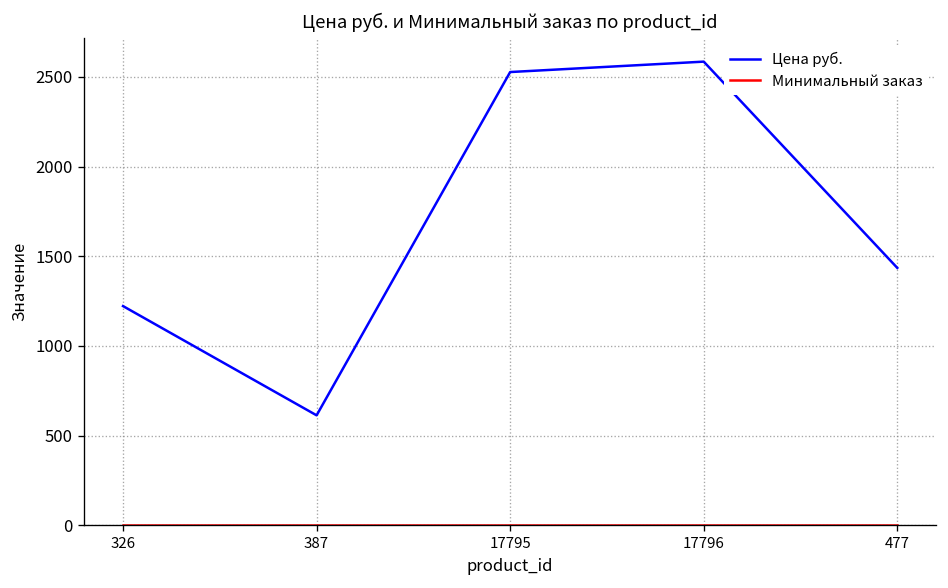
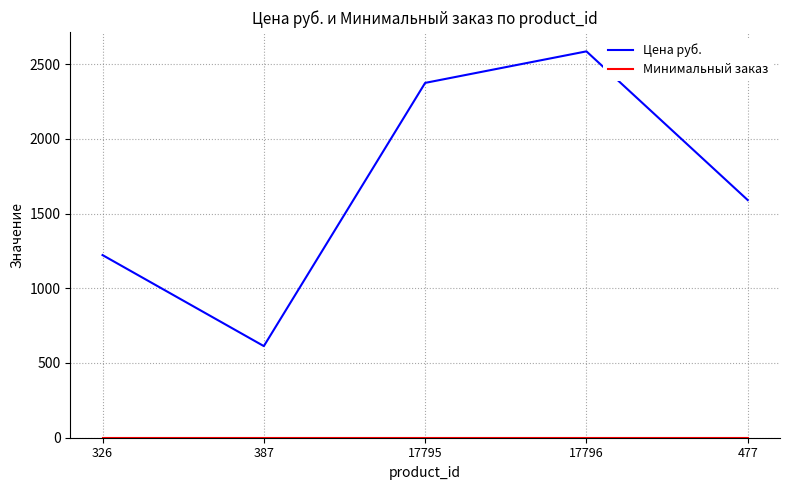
Цена руб., 17795: 2530 -> 2370
Цена руб., 477: 1440 -> 1590
